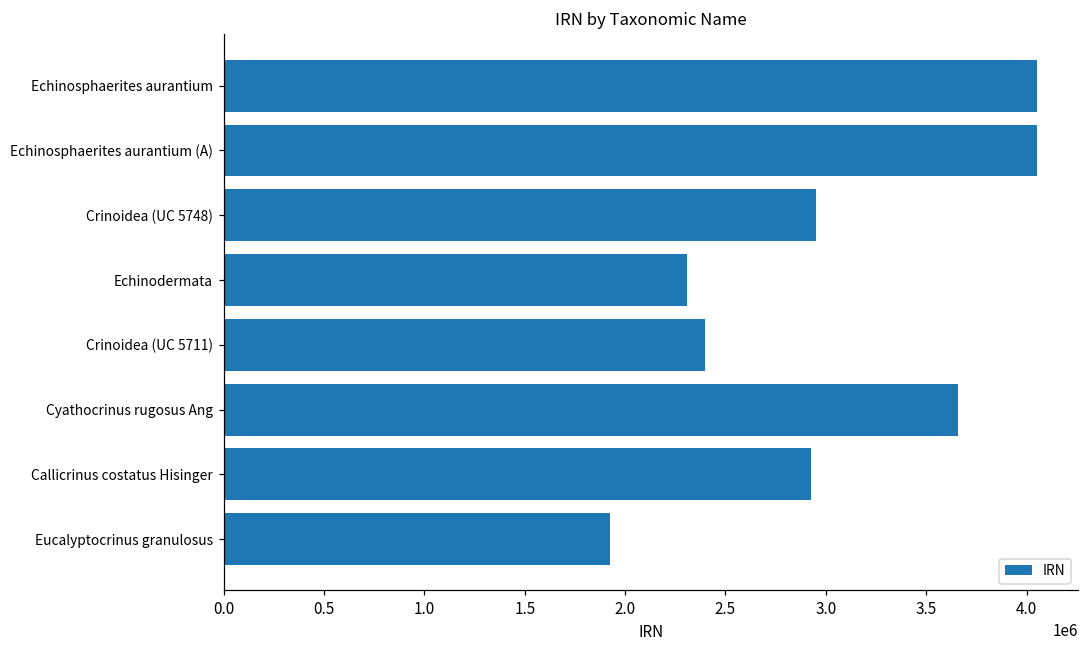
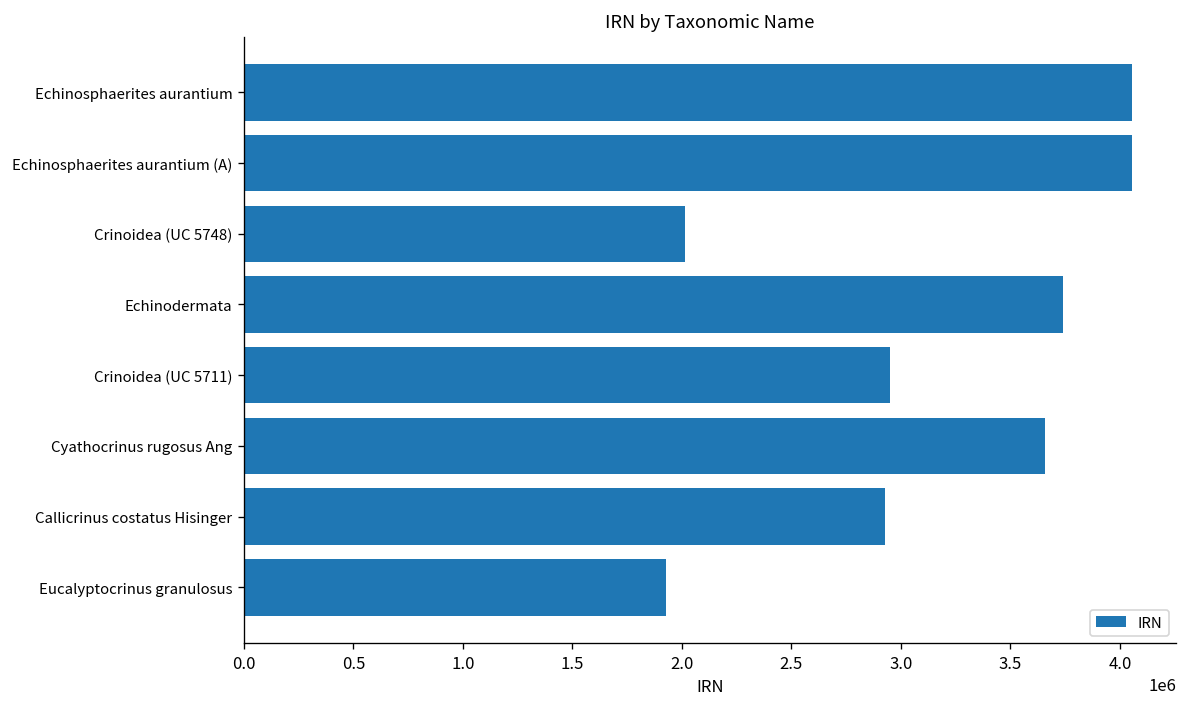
Crinoidea (UC 5748): 2950000 -> 2010000
Echinodermata: 2310000 -> 3740000
Crinoidea (UC 5711): 2400000 -> 2950000
